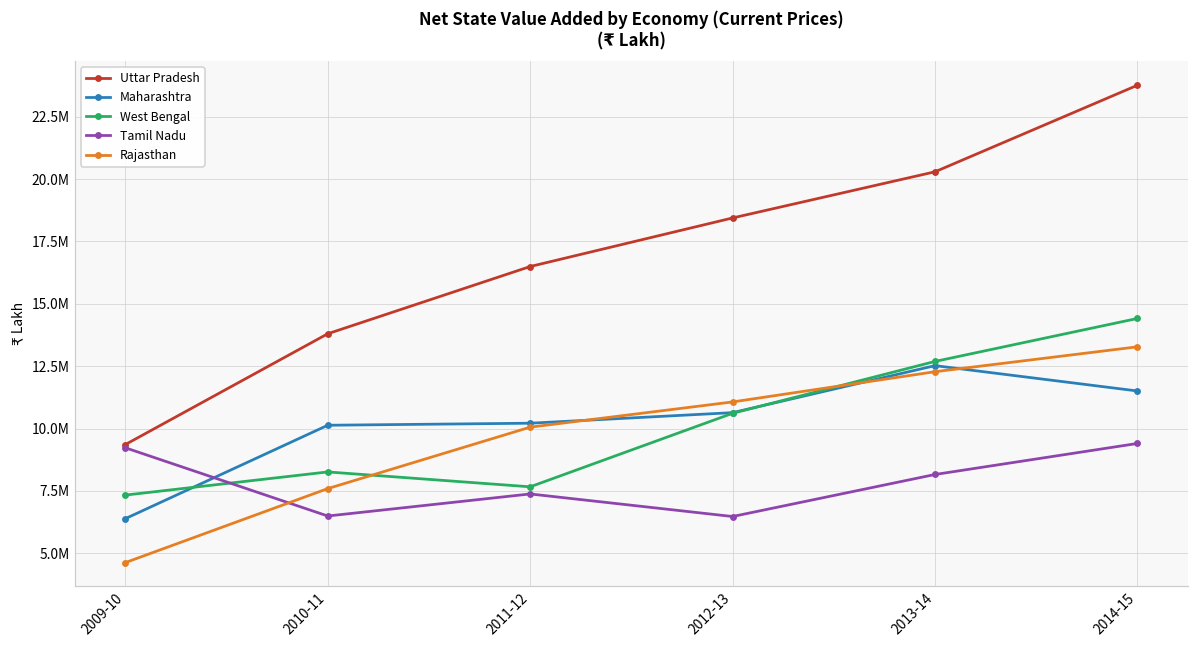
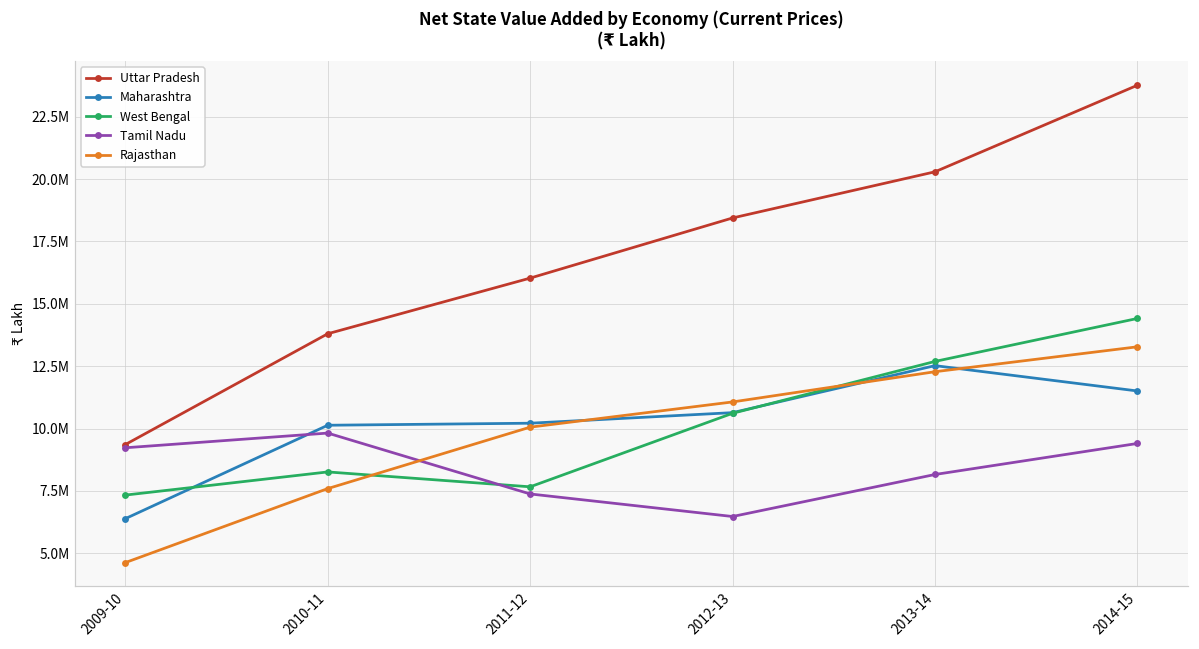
Tamil Nadu, 2010-11: 6500000 -> 9800000
Uttar Pradesh, 2011-12: 16500000 -> 16000000
